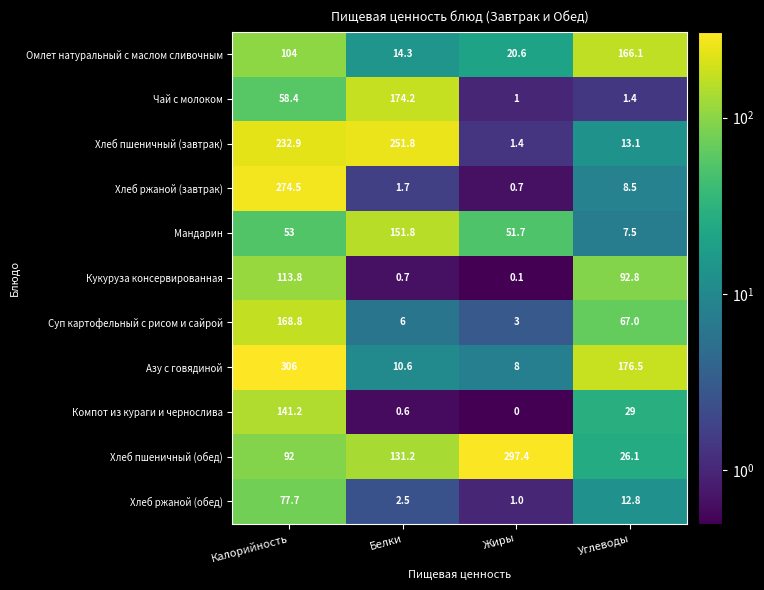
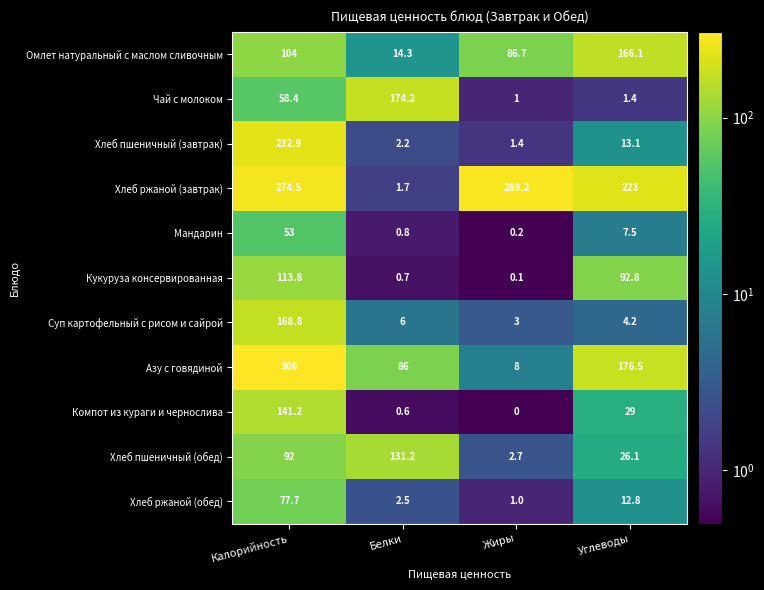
Омлет натуральный с маслом сливочным, Жиры: 20.6 -> 86.7
Хлеб пшеничный (завтрак), Белки: 251.8 -> 2.2
Хлеб ржаной (завтрак), Жиры: 0.7 -> 289.2
Хлеб ржаной (завтрак), Углеводы: 8.5 -> 223
Мандарин, Белки: 151.8 -> 0.8
Мандарин, Жиры: 51.7 -> 0.2
Суп картофельный с рисом и сайрой, Углеводы: 67.0 -> 4.2
Азу с говядиной, Белки: 10.6 -> 86
Хлеб пшеничный (обед), Жиры: 297.4 -> 2.7
